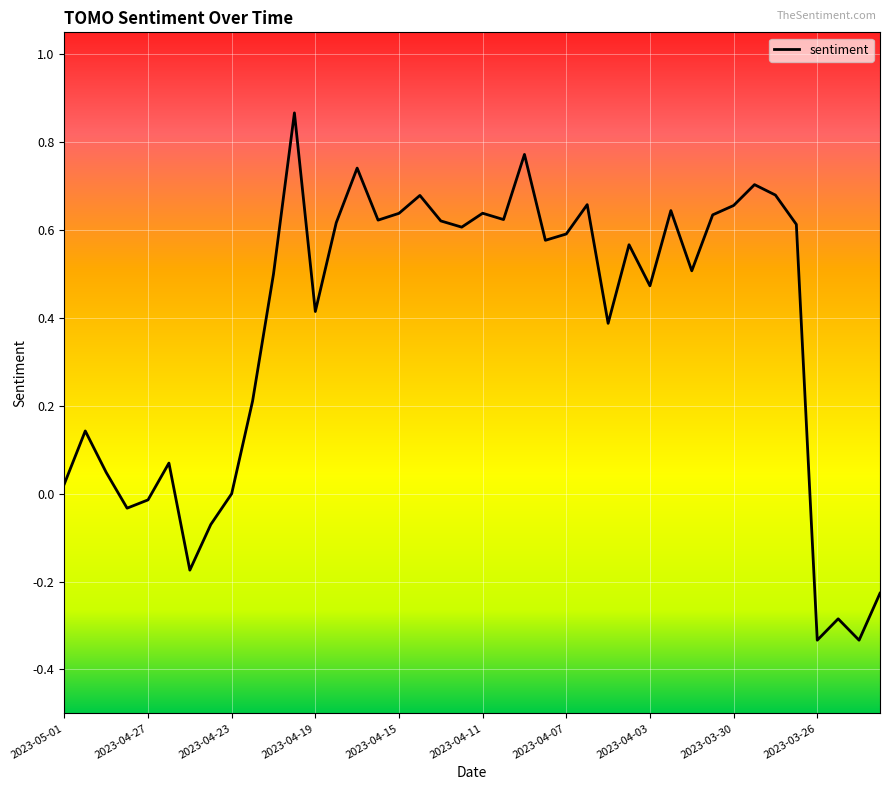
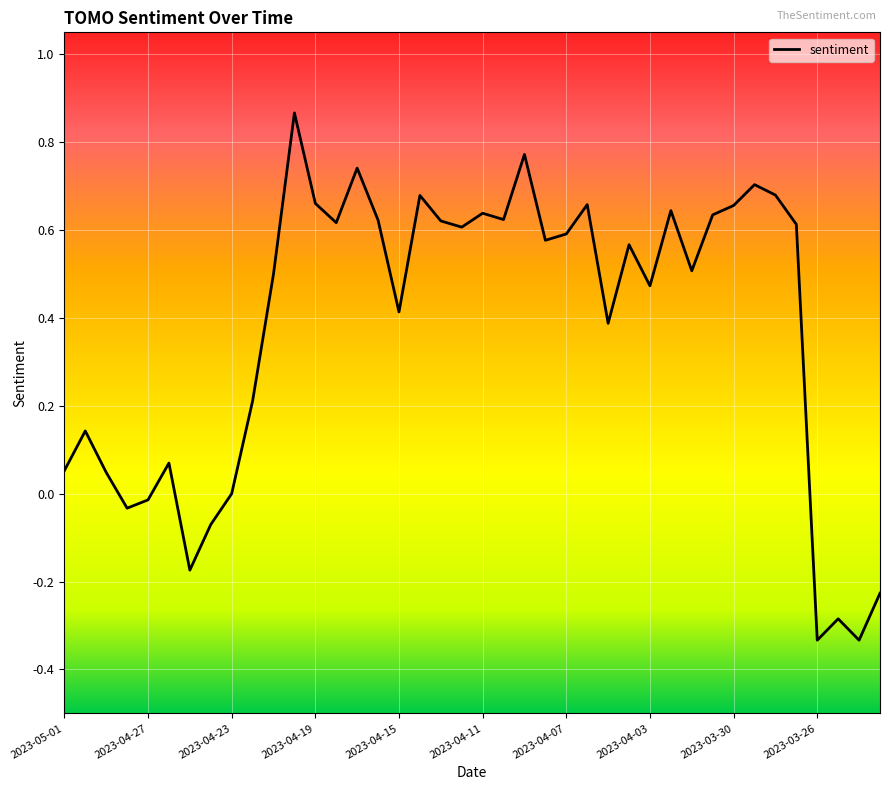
2023-05-01: 0.02 -> 0.05
2023-04-19: 0.41 -> 0.66
2023-04-15: 0.64 -> 0.41
